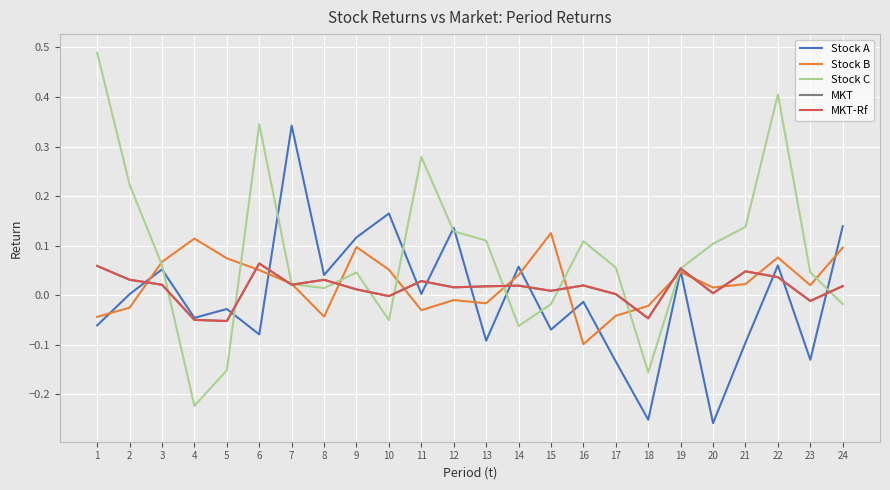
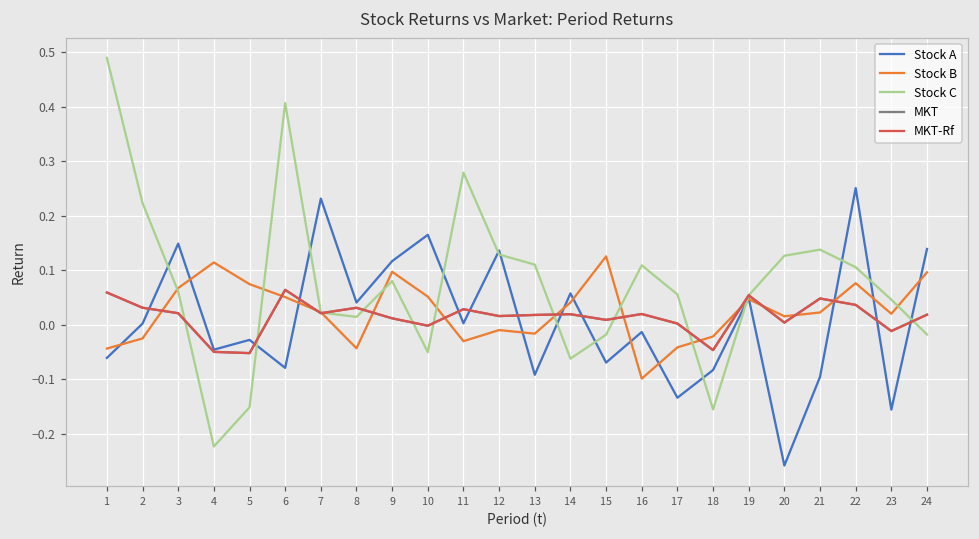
Stock A, 3: 0.05 -> 0.15
Stock C, 6: 0.35 -> 0.41
Stock A, 7: 0.34 -> 0.23
Stock C, 9: 0.05 -> 0.08
Stock A, 18: -0.25 -> -0.08
Stock C, 20: 0.10 -> 0.13
Stock A, 22: 0.06 -> 0.25
Stock C, 22: 0.41 -> 0.11
Stock A, 23: -0.13 -> -0.16
